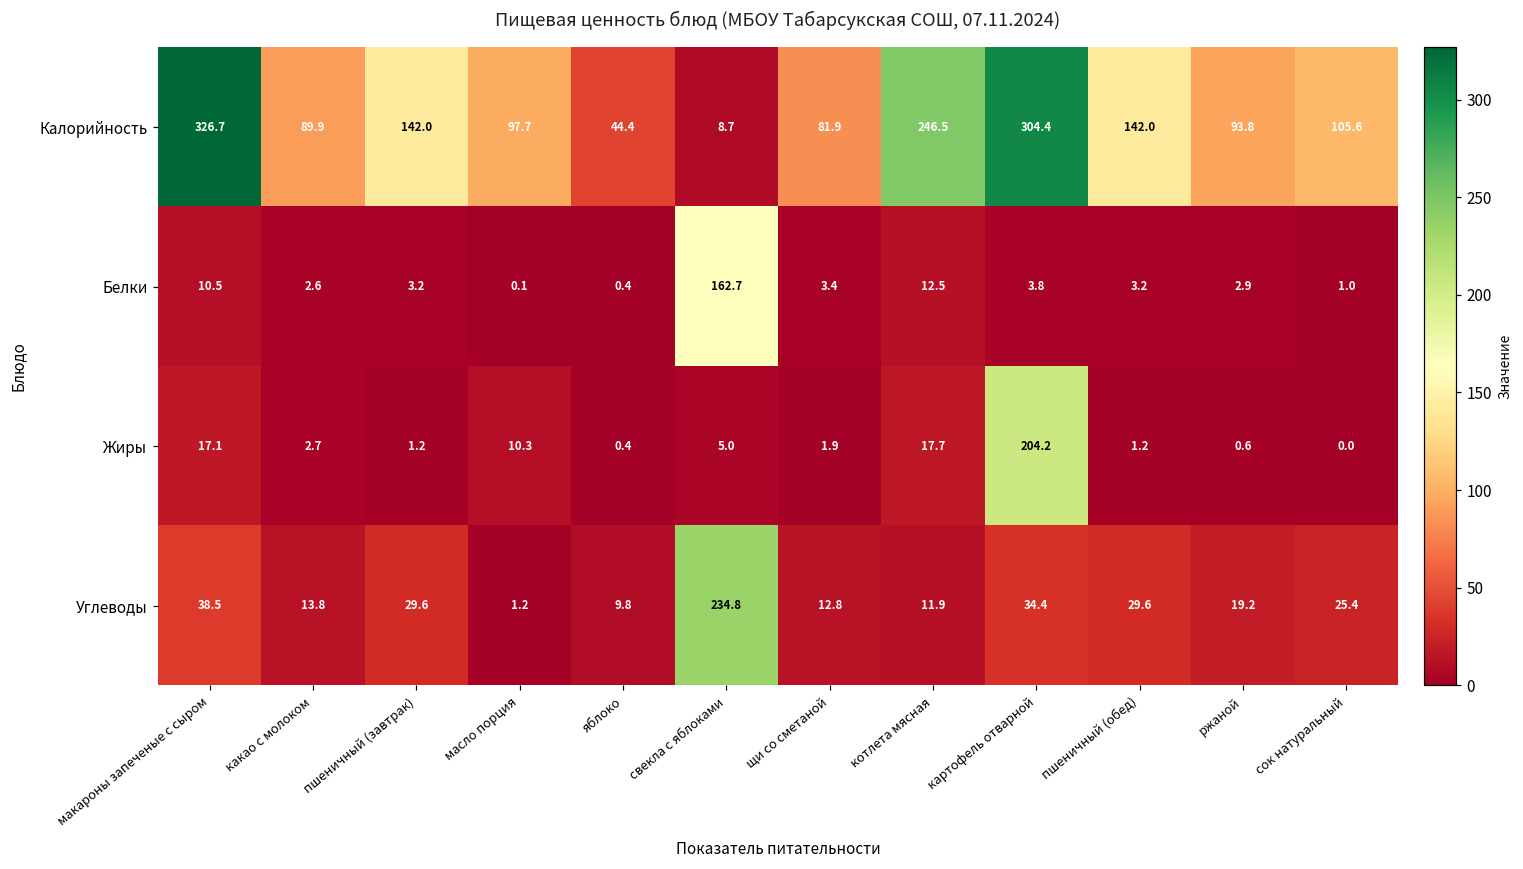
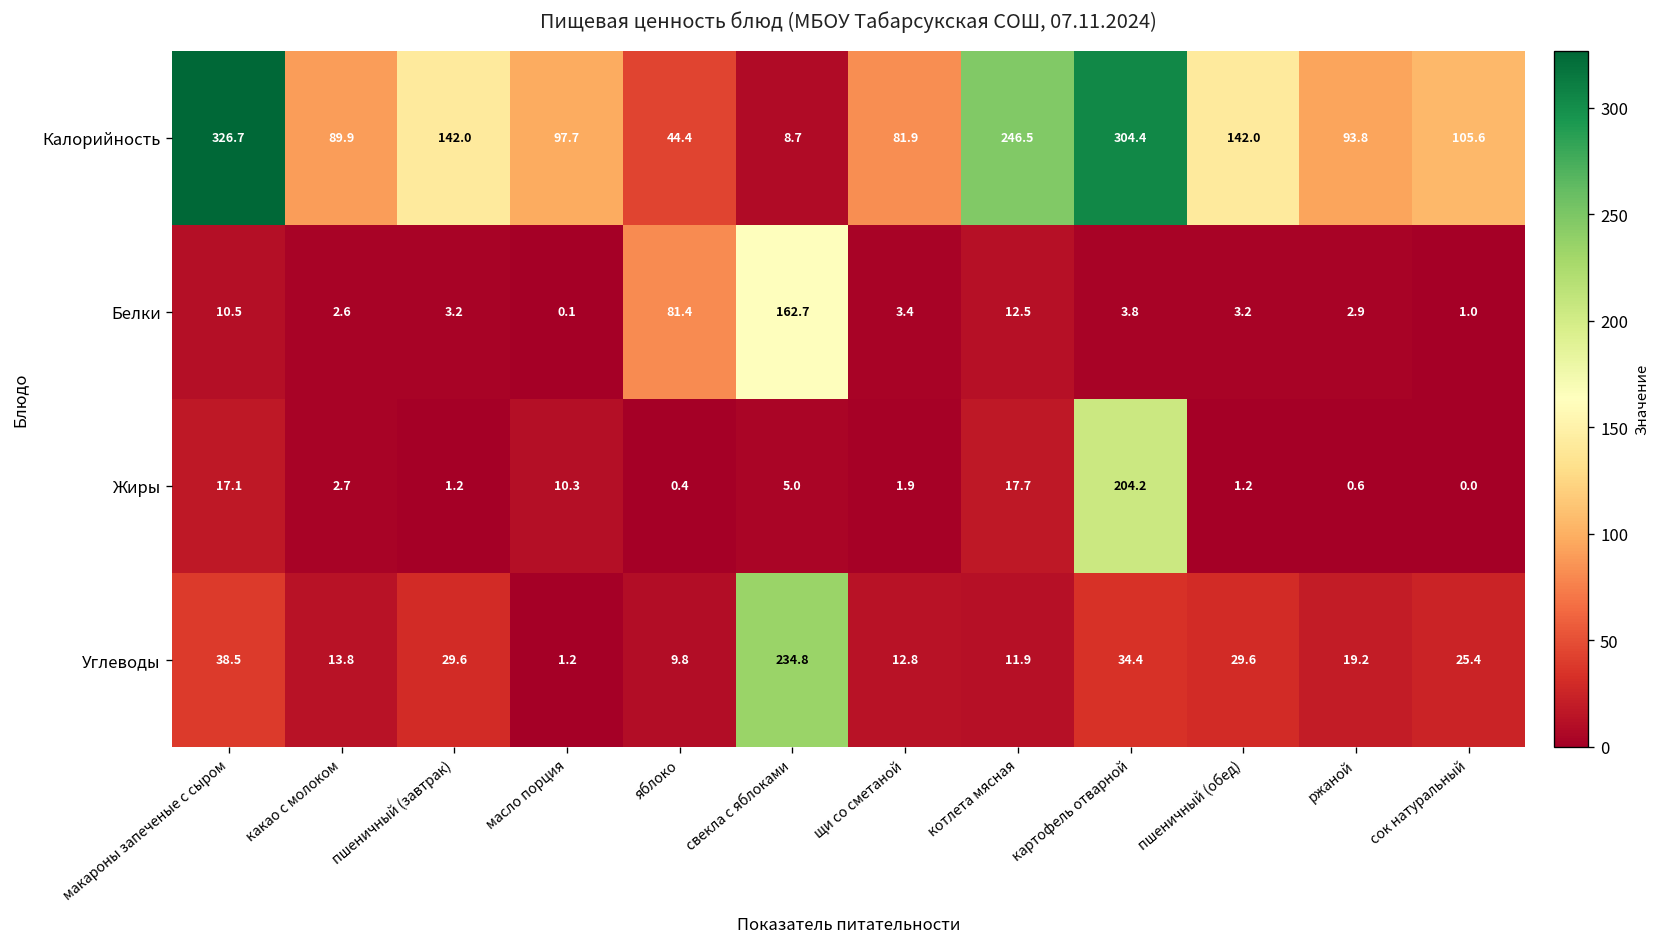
Белки, яблоко: 0.4 -> 81.4
